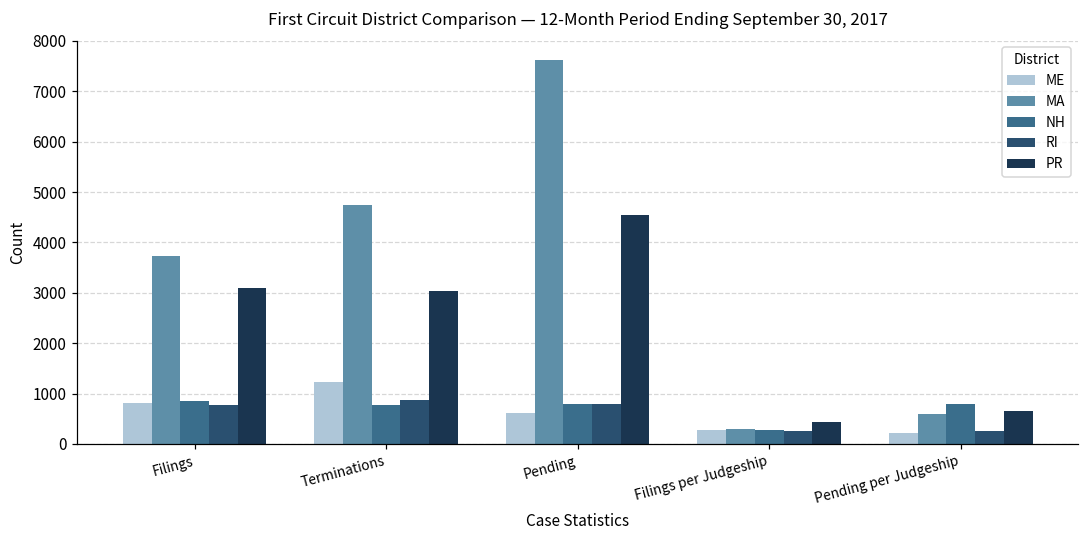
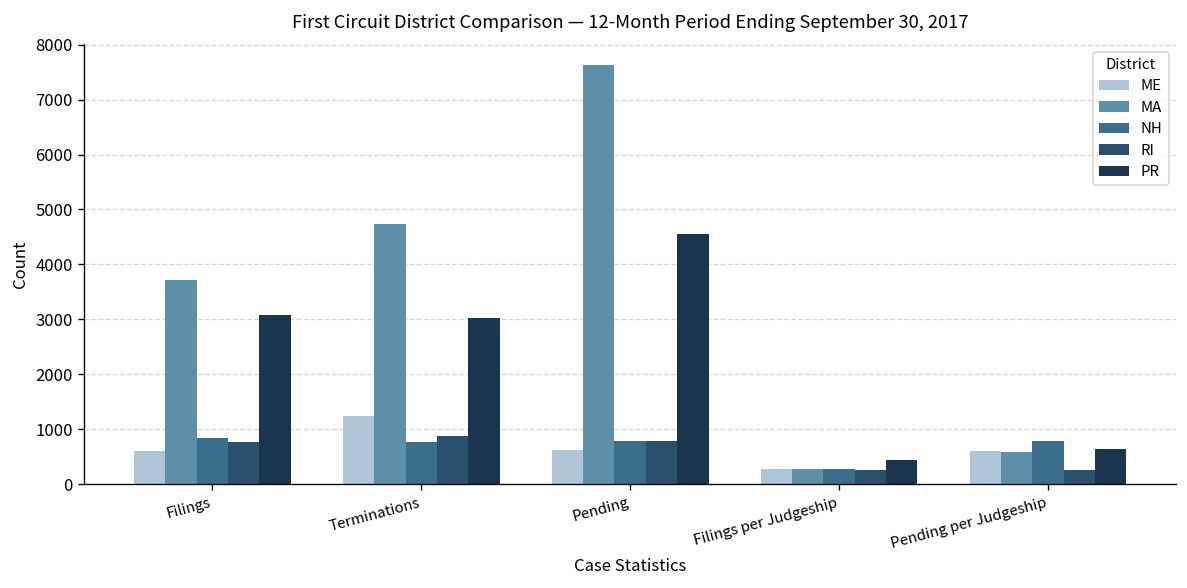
ME, Filings: 800 -> 600
ME, Pending per Judgeship: 200 -> 600
